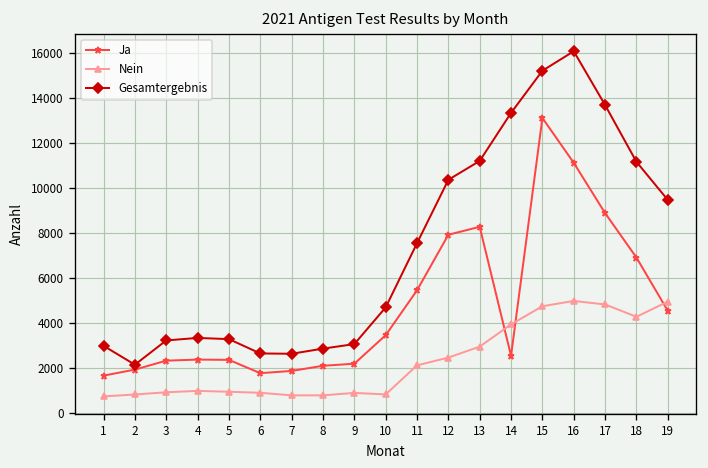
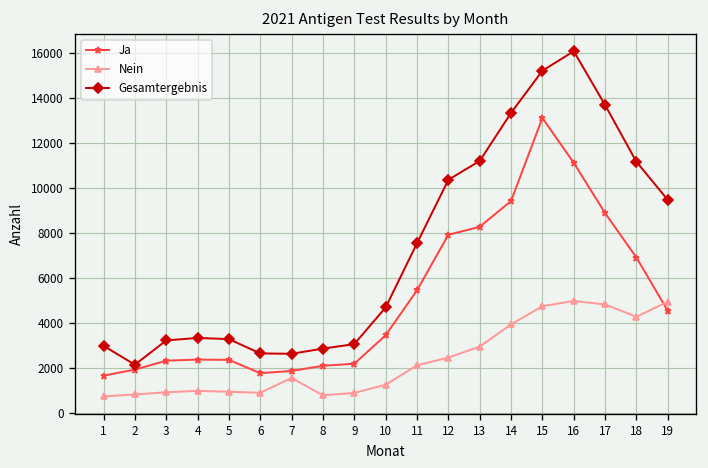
Nein, 7: 800 -> 1500
Nein, 10: 800 -> 1200
Ja, 14: 2500 -> 9400
